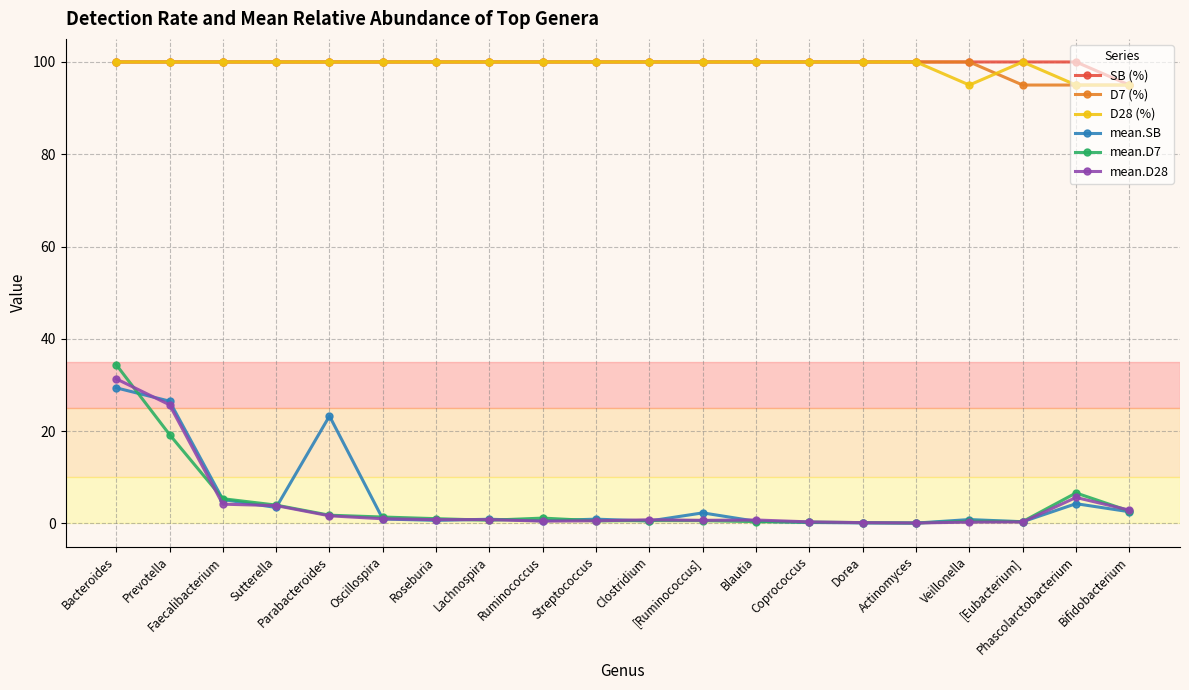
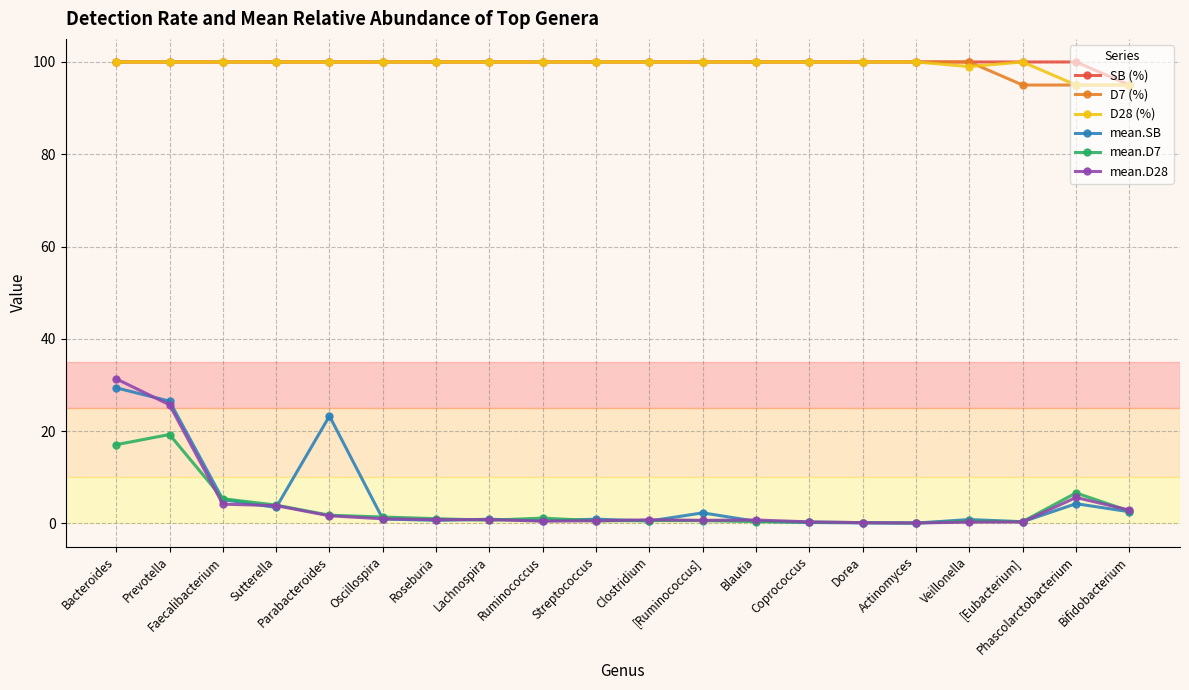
mean.D7, Bacteroides: 34 -> 17
D28 (%), Veillonella: 95 -> 99
